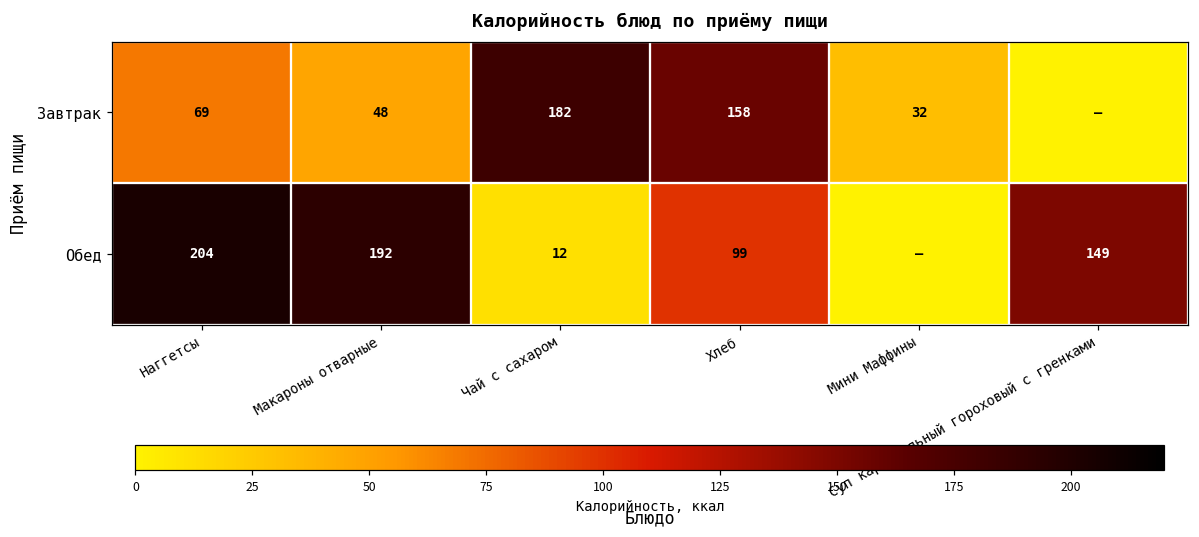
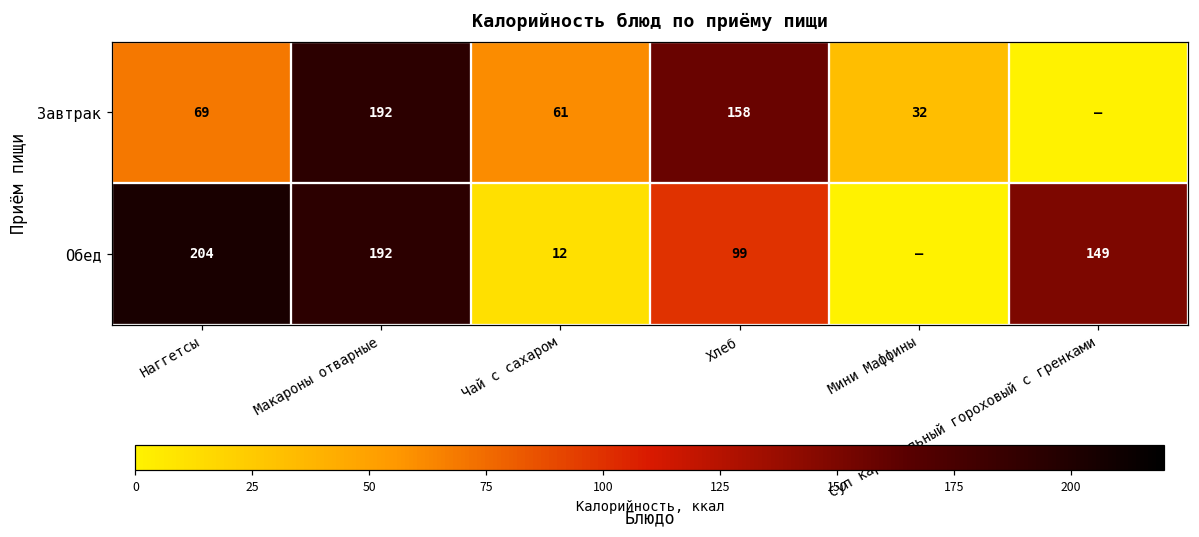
Завтрак, Макароны отварные: 48 -> 192
Завтрак, Чай с сахаром: 182 -> 61
